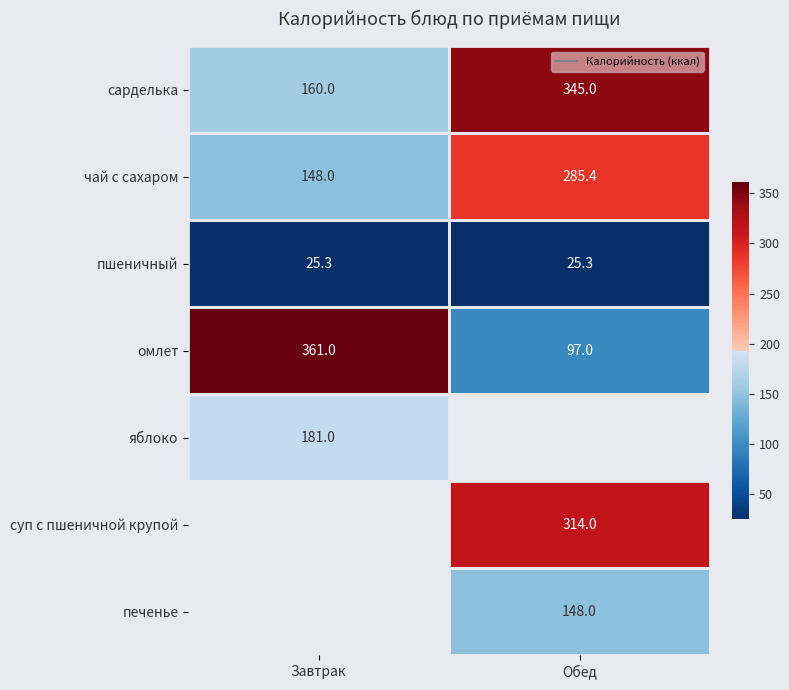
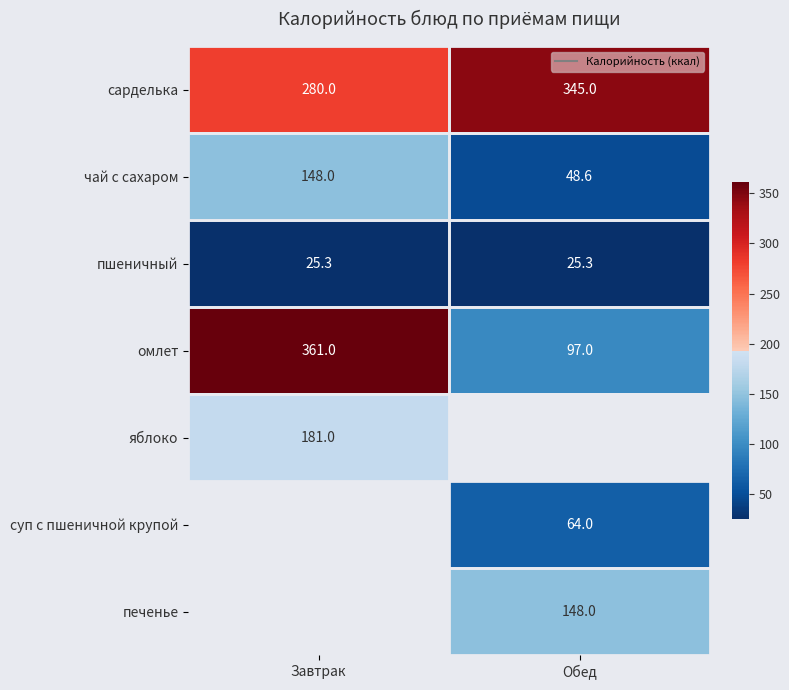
сарделька, Завтрак: 160.0 -> 280.0
чай с сахаром, Обед: 285.4 -> 48.6
суп с пшеничной крупой, Обед: 314.0 -> 64.0
